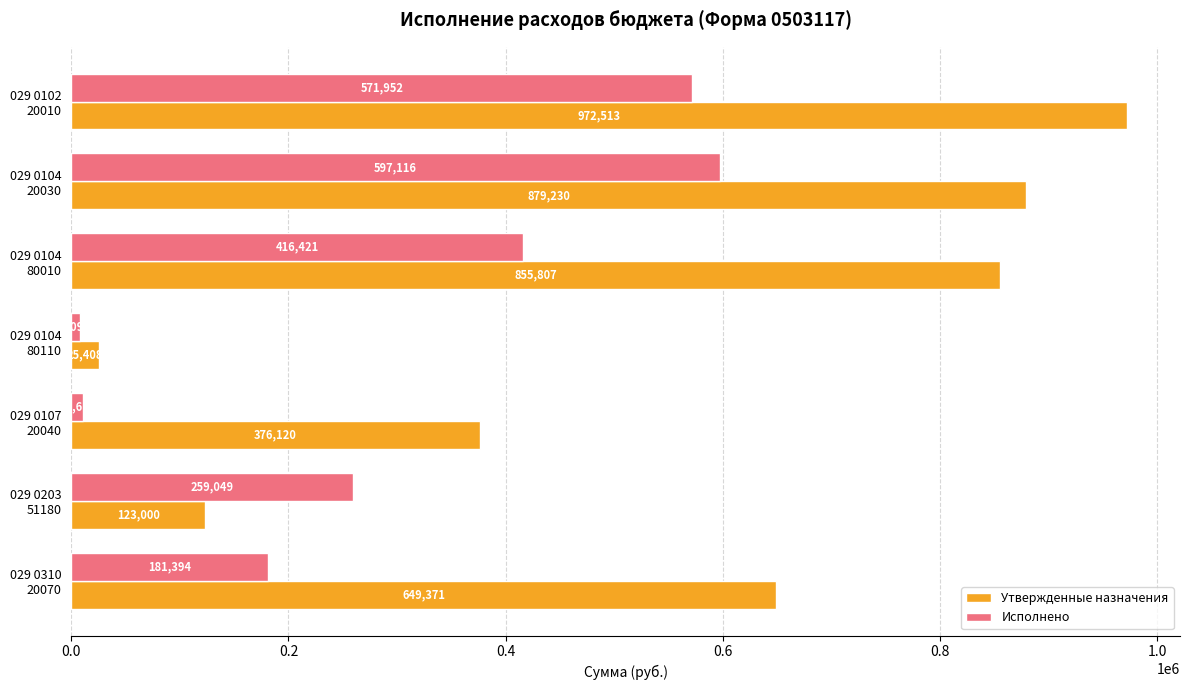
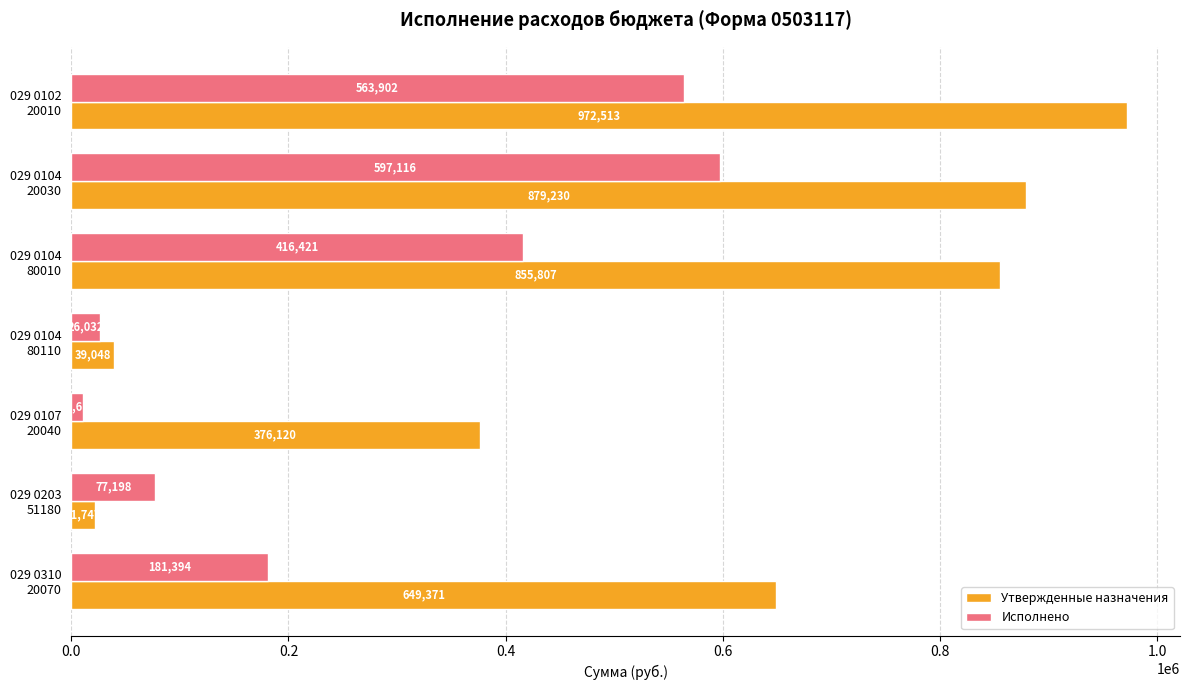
Исполнено, 029 0102 20010: 571,952 -> 563,902
Исполнено, 029 0104 80110: 8000 -> 26000
Утвержденные назначения, 029 0104 80110: 25,408 -> 39,048
Исполнено, 029 0203 51180: 259,049 -> 77,198
Утвержденные назначения, 029 0203 51180: 123,000 -> 21,747
